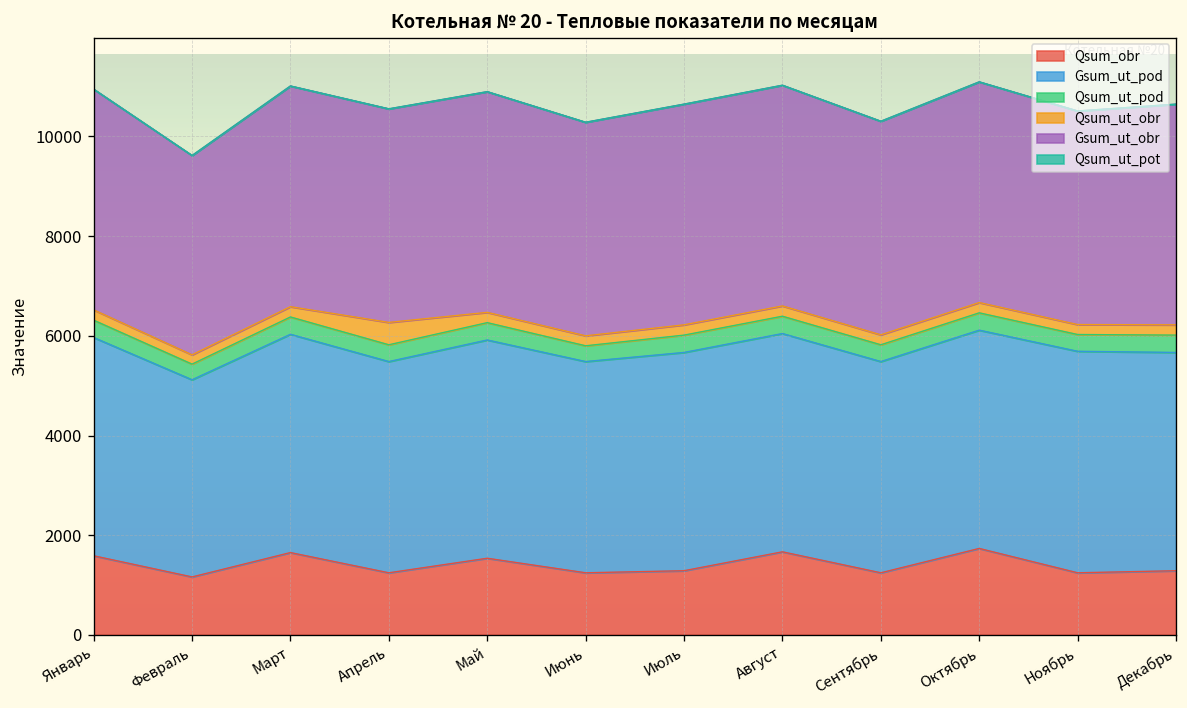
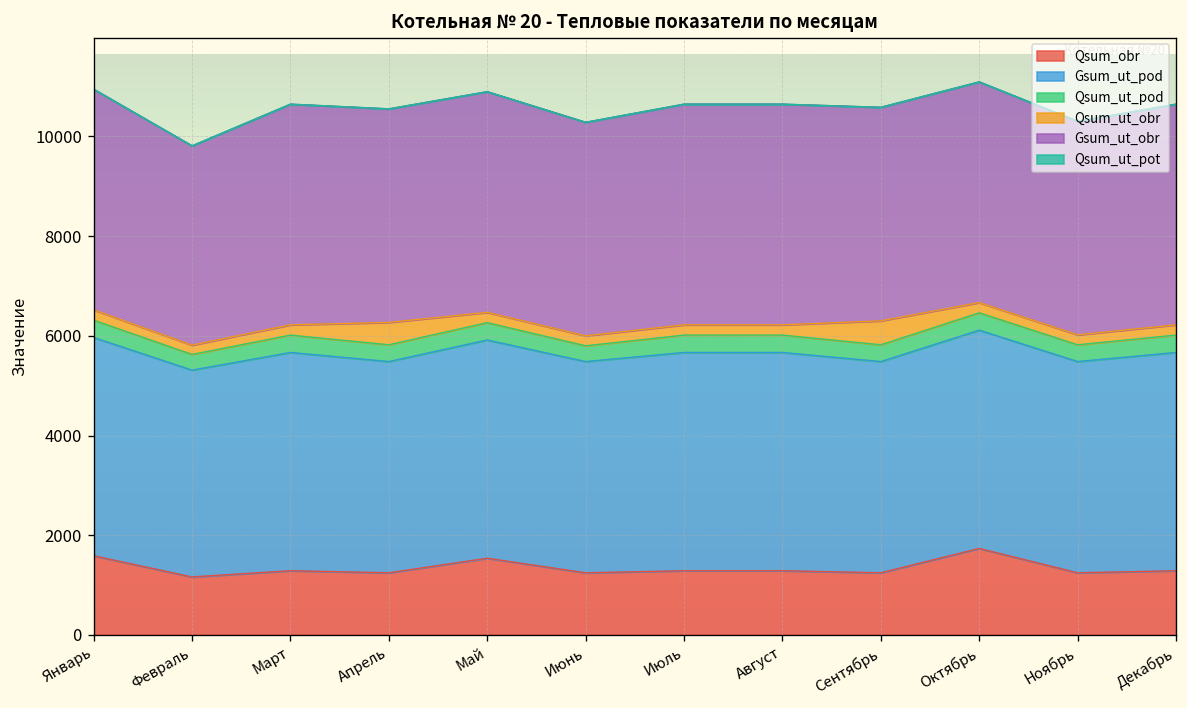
Gsum_ut_pod, Февраль: 4000 -> 4100
Qsum_obr, Март: 1700 -> 1300
Qsum_obr, Август: 1700 -> 1300
Qsum_ut_obr, Сентябрь: 200 -> 500
Gsum_ut_pod, Ноябрь: 4400 -> 4200
